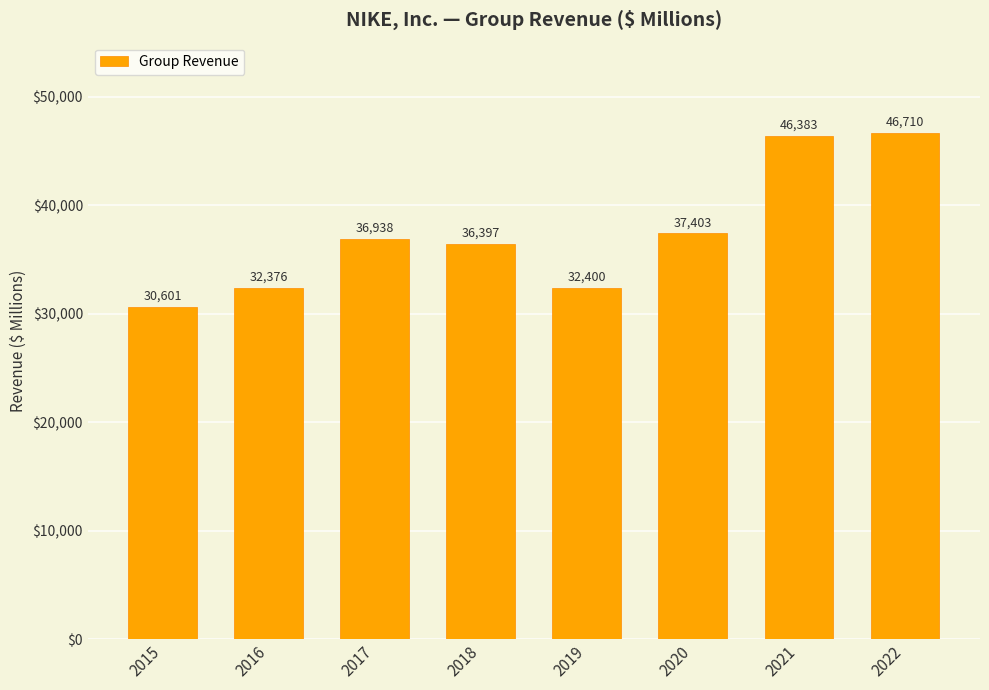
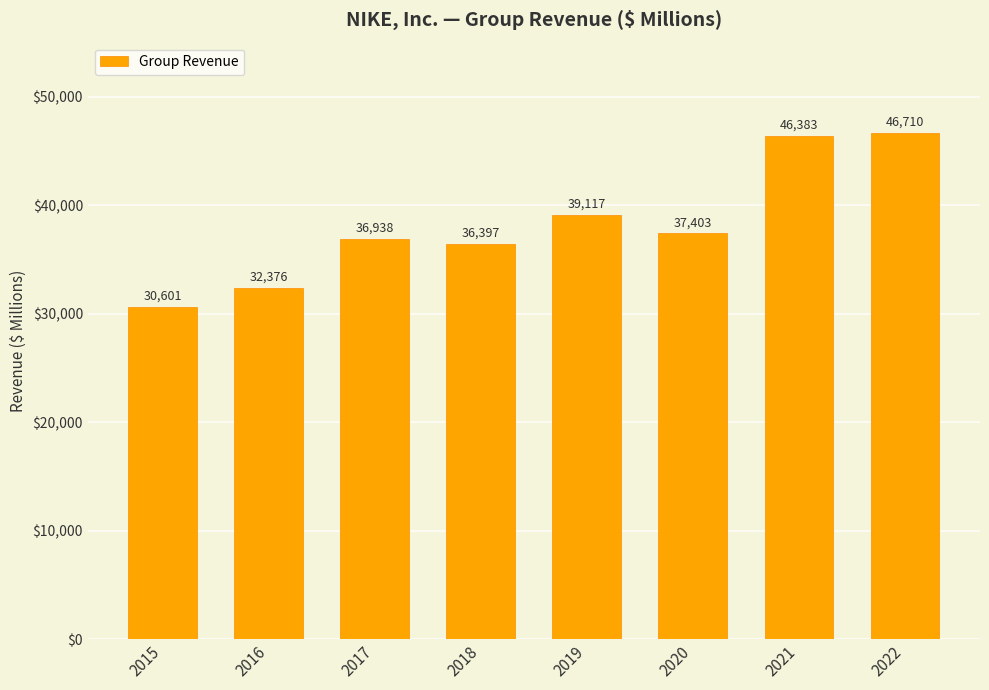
2019: 32,400 -> 39,117
